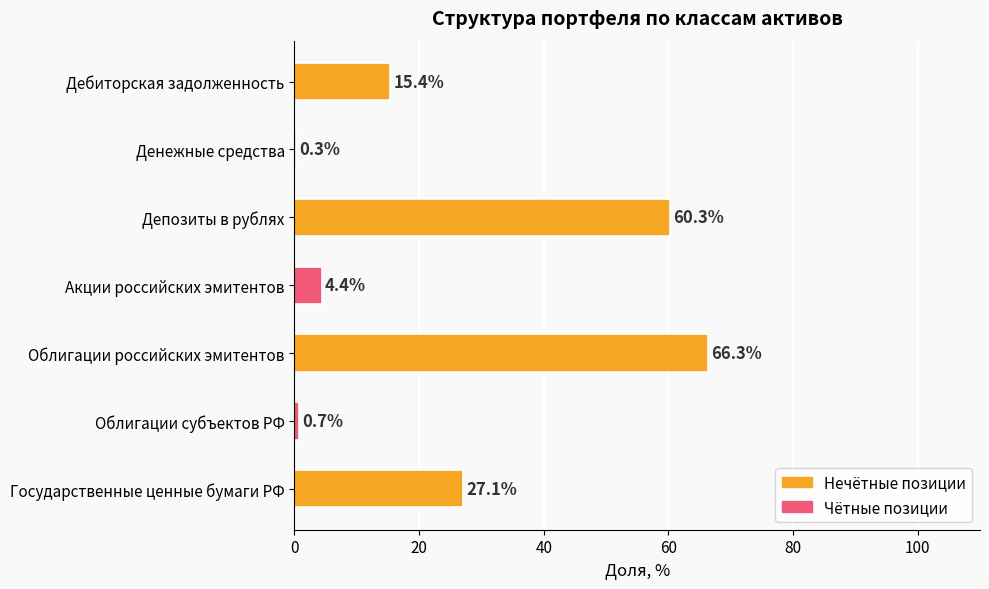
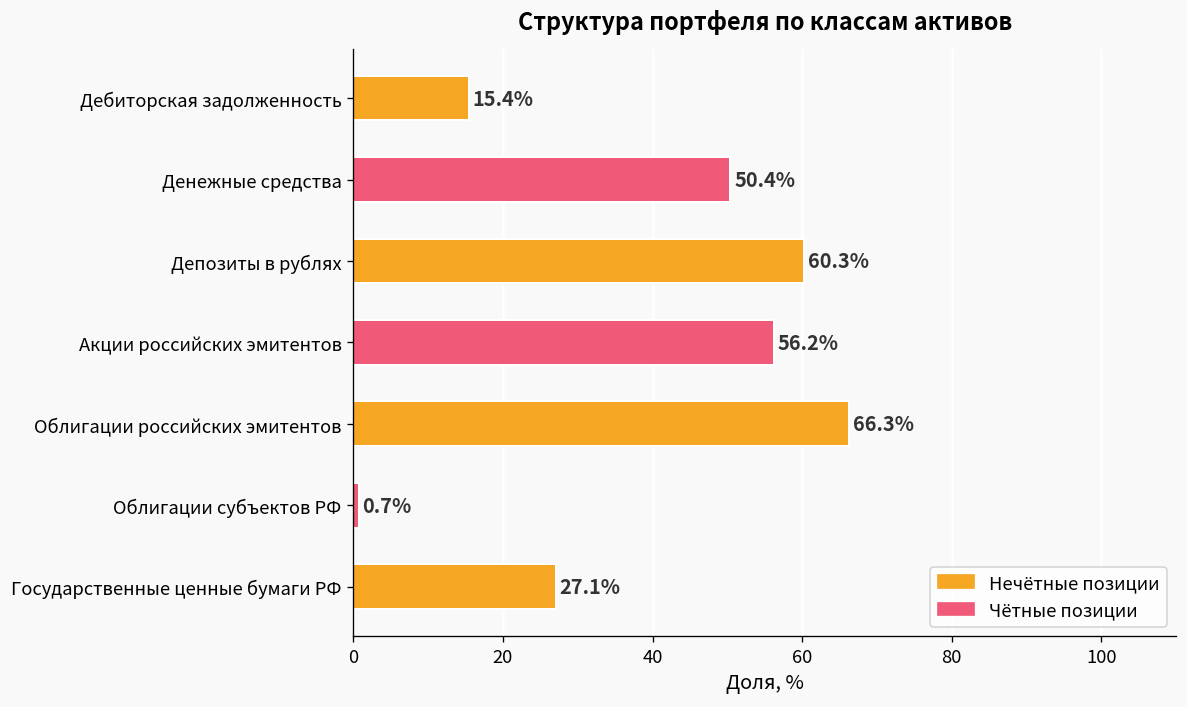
Денежные средства: 0.3% -> 50.4%
Акции российских эмитентов: 4.4% -> 56.2%
